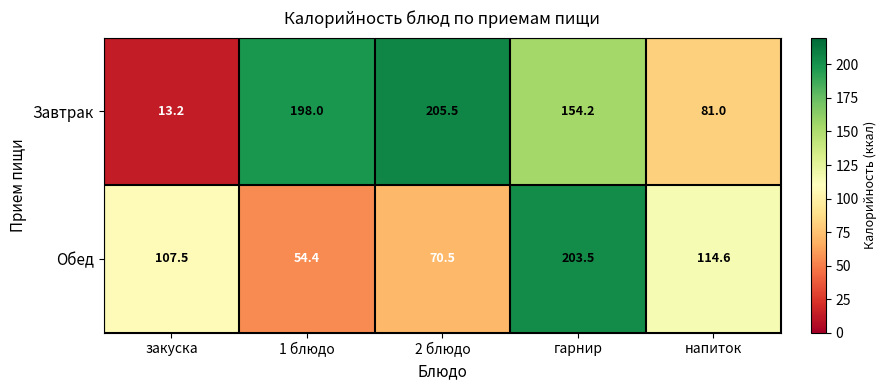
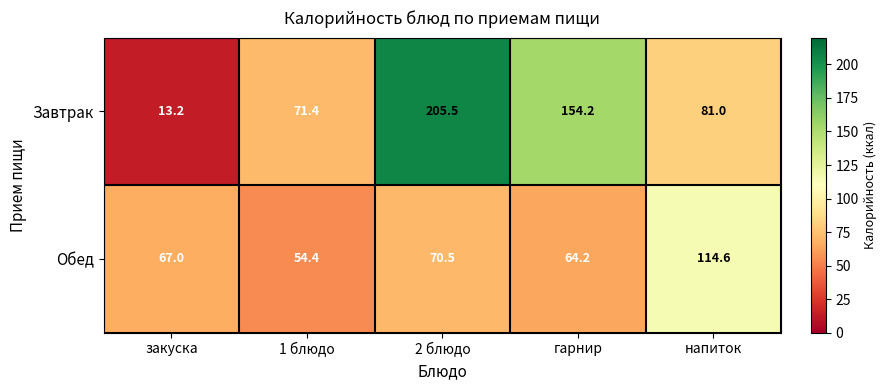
Завтрак, 1 блюдо: 198.0 -> 71.4
Обед, закуска: 107.5 -> 67.0
Обед, гарнир: 203.5 -> 64.2
